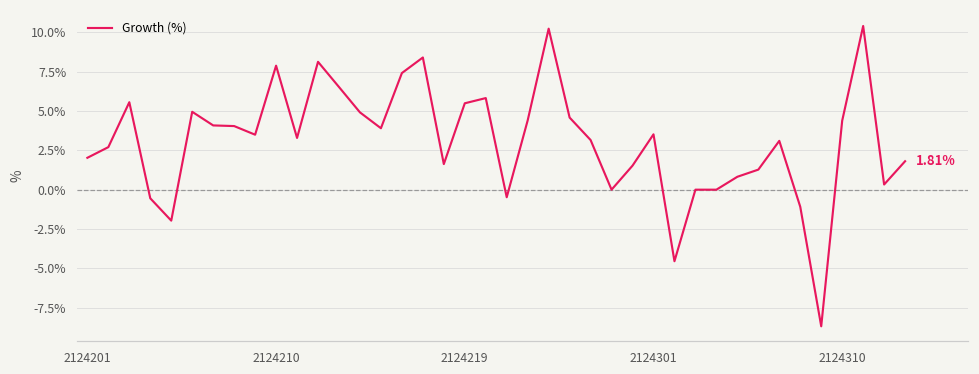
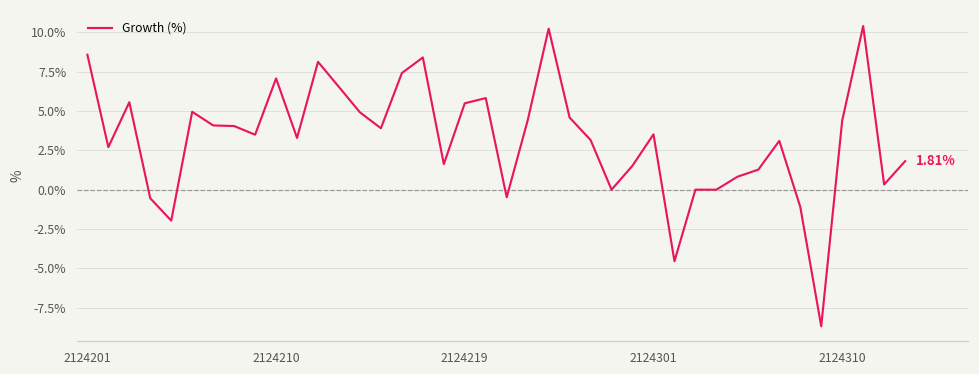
2124201: 2.0% -> 8.6%
2124210: 7.9% -> 7.1%
